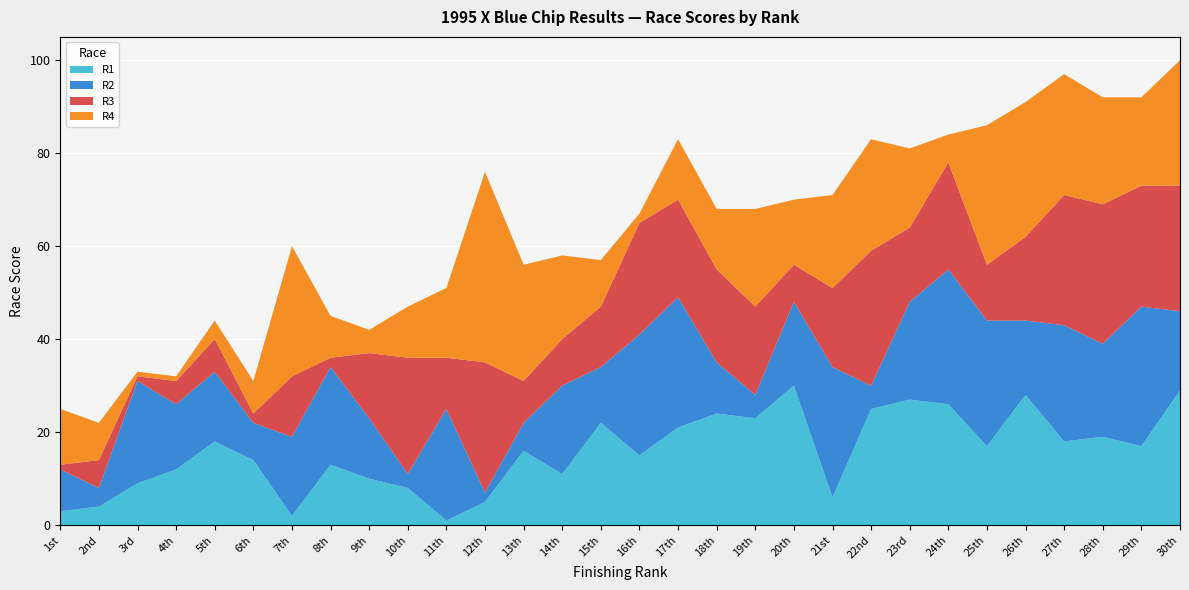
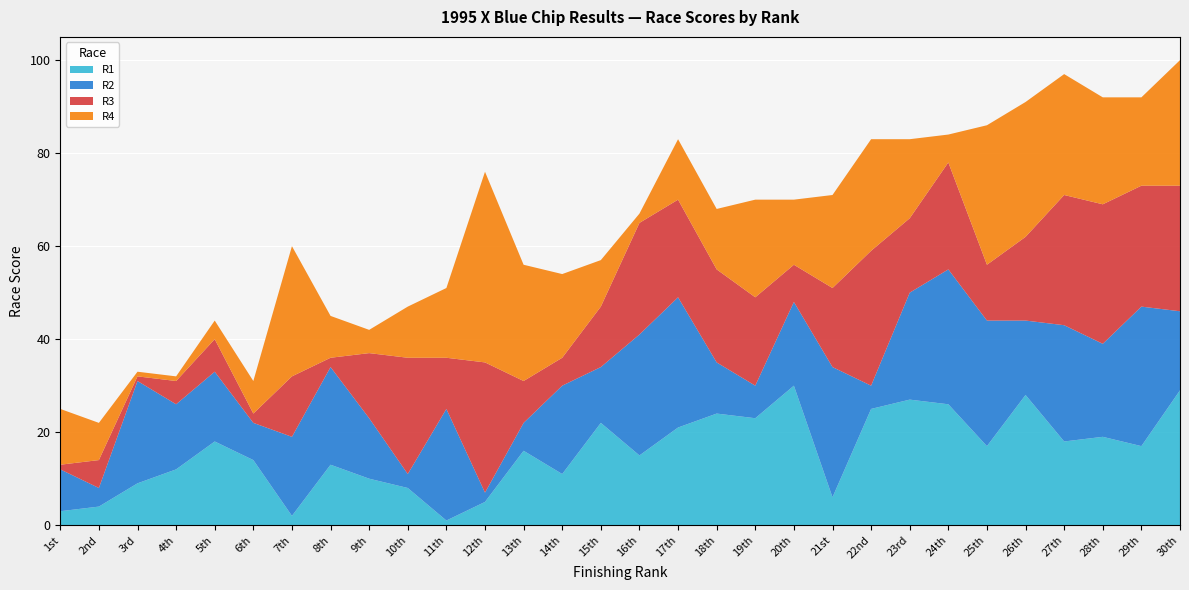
R3, 14th: 10 -> 6
R2, 19th: 5 -> 7
R2, 23rd: 21 -> 23
